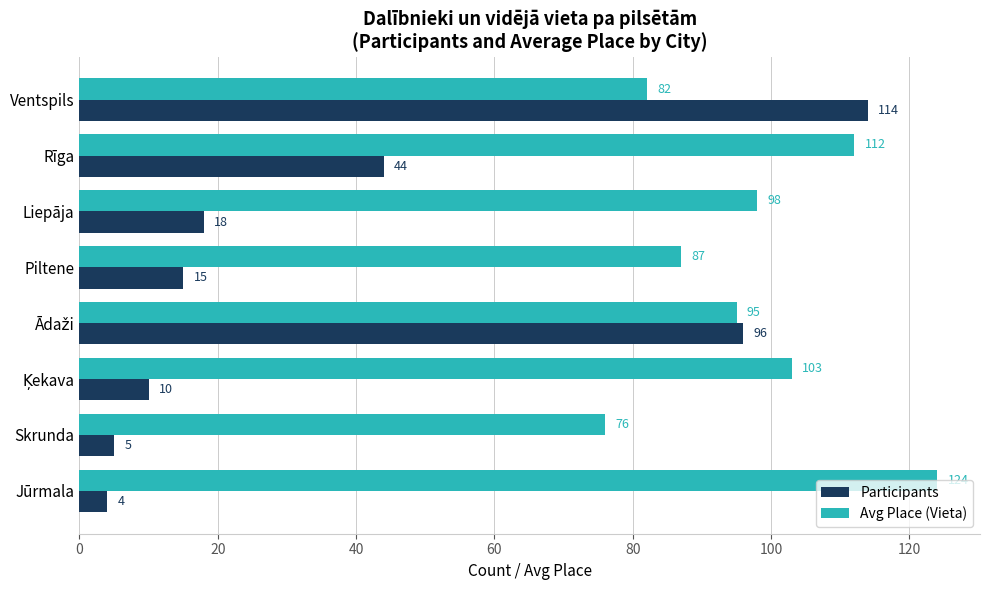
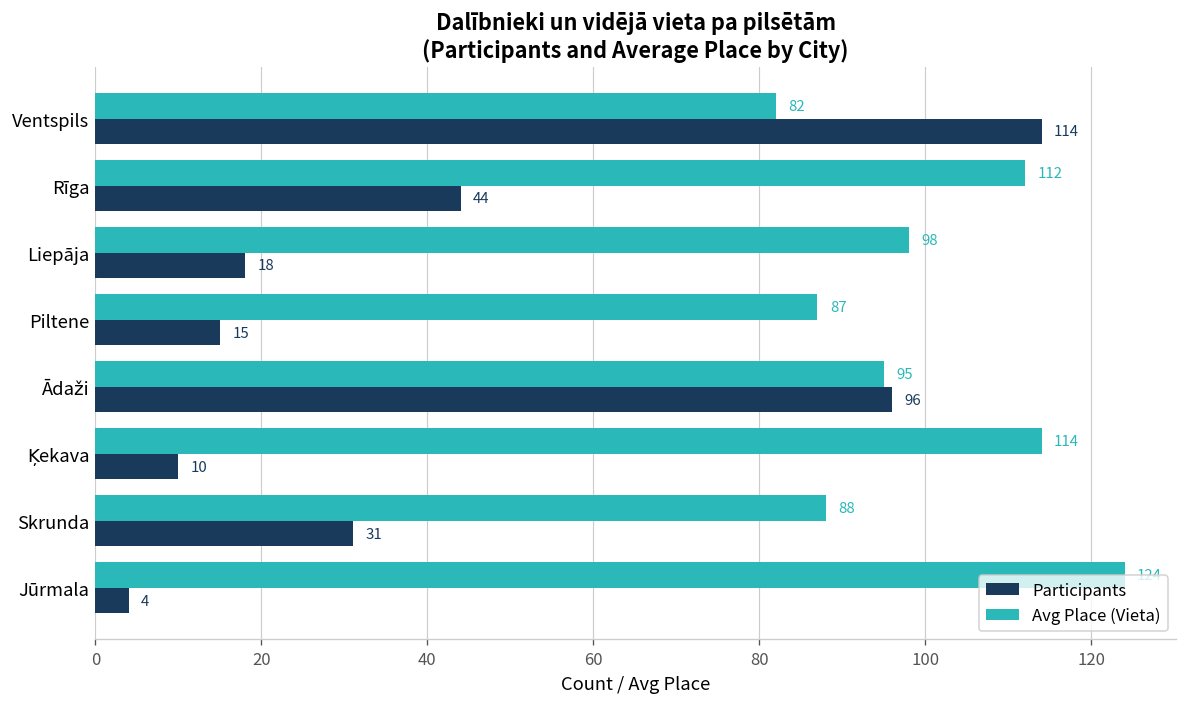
Avg Place (Vieta), Ķekava: 103 -> 114
Avg Place (Vieta), Skrunda: 76 -> 88
Participants, Skrunda: 5 -> 31
